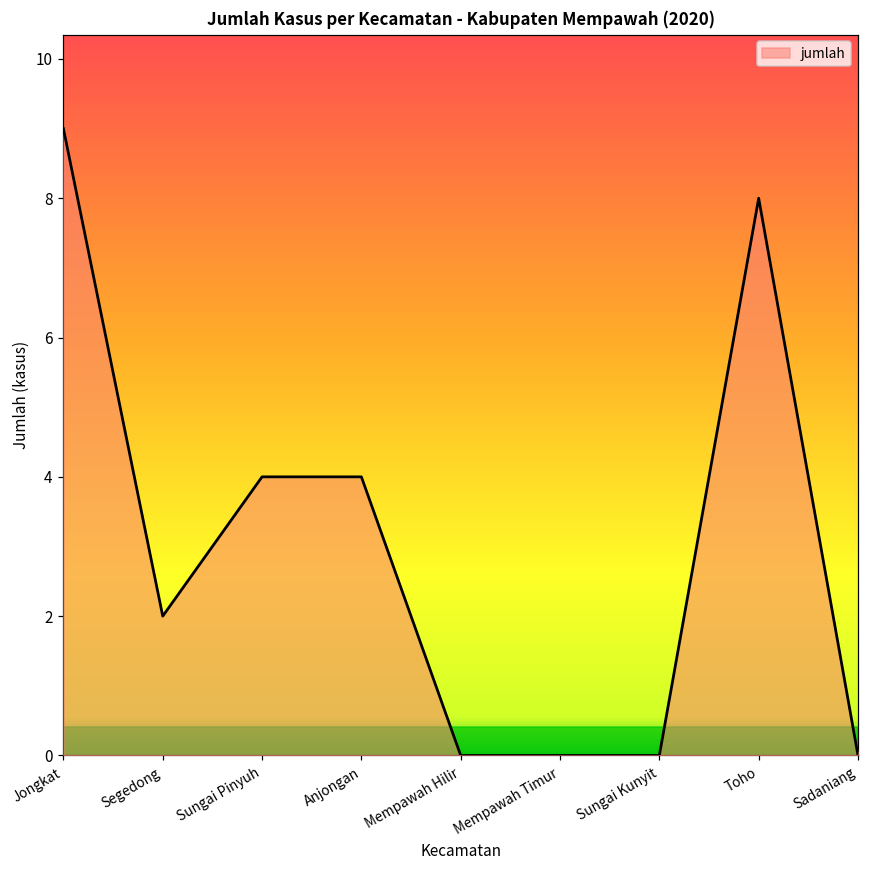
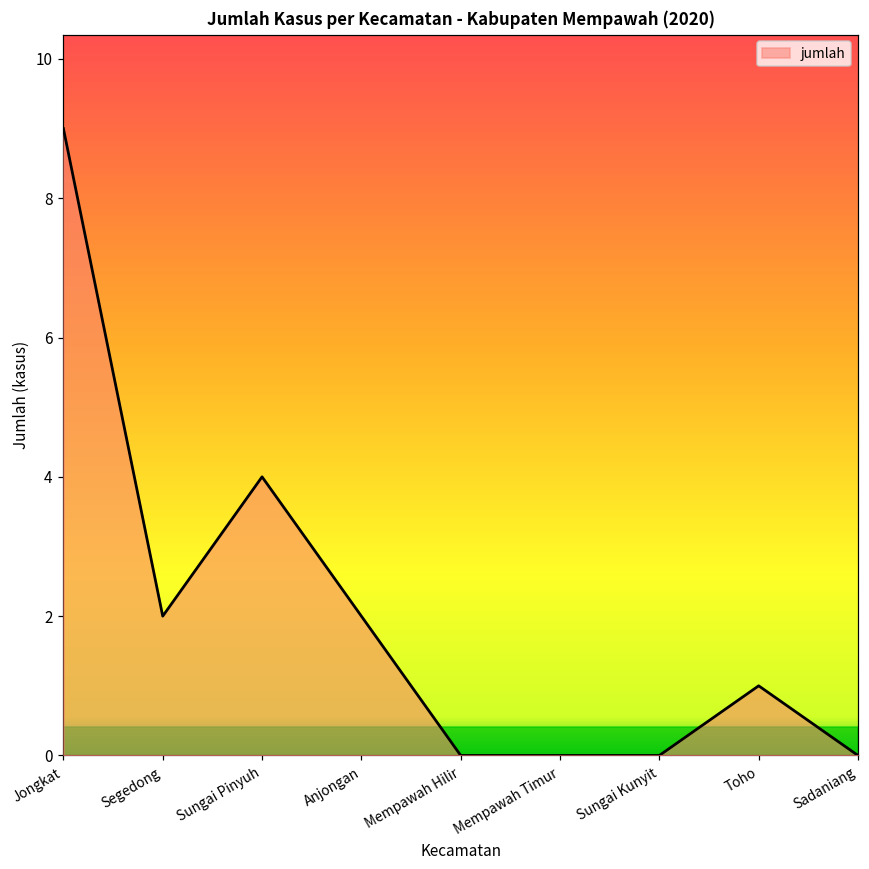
Anjongan: 4 -> 2
Toho: 8 -> 1
